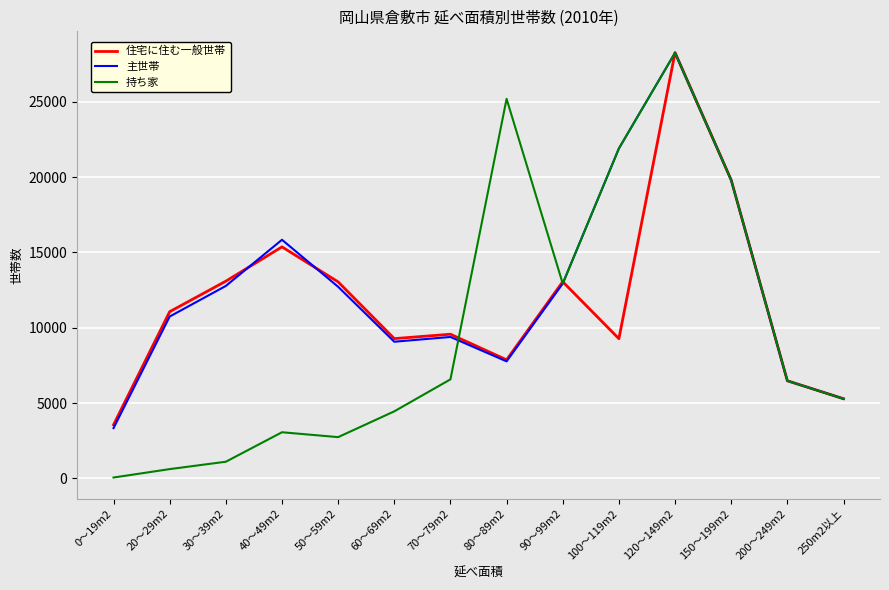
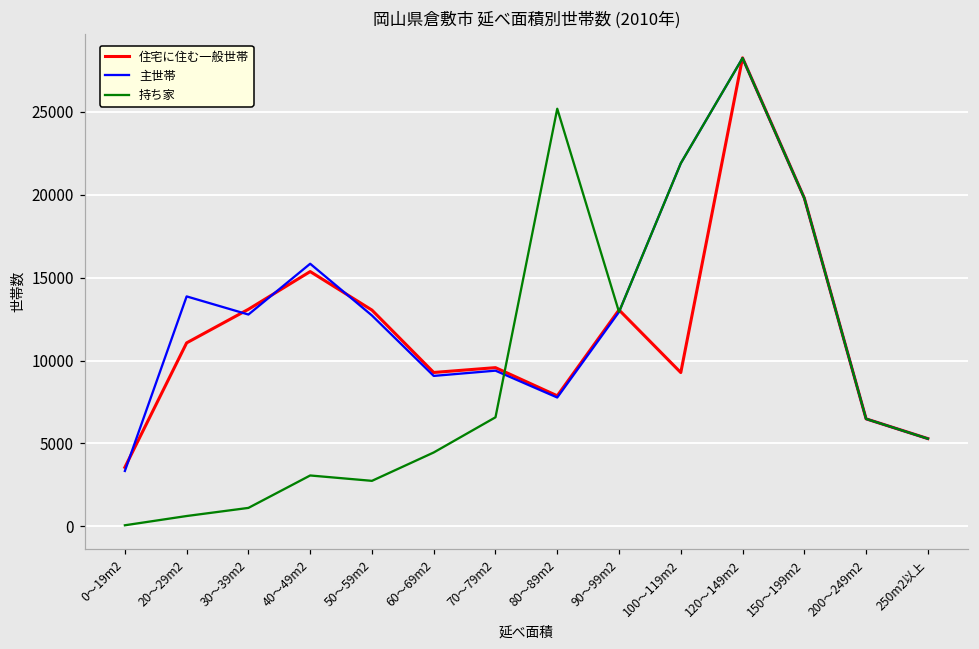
主世帯, 20～29m2: 10700 -> 13900
